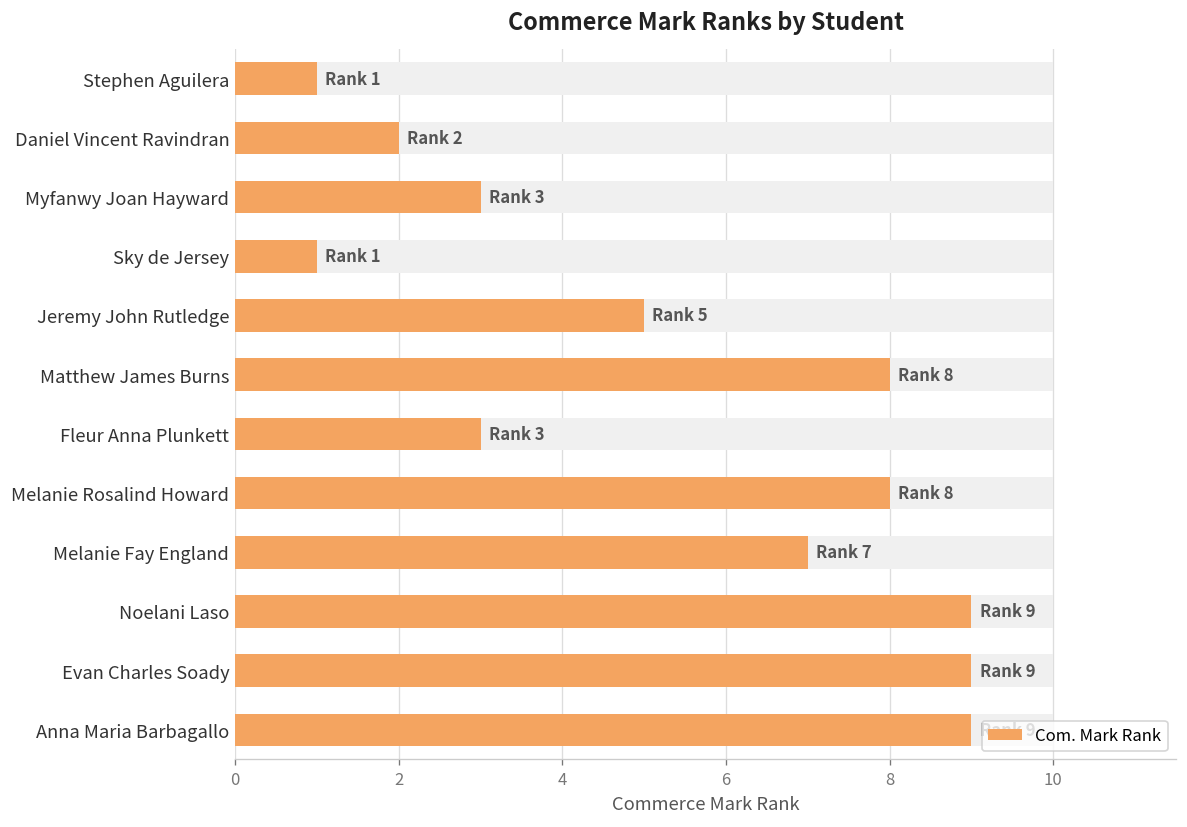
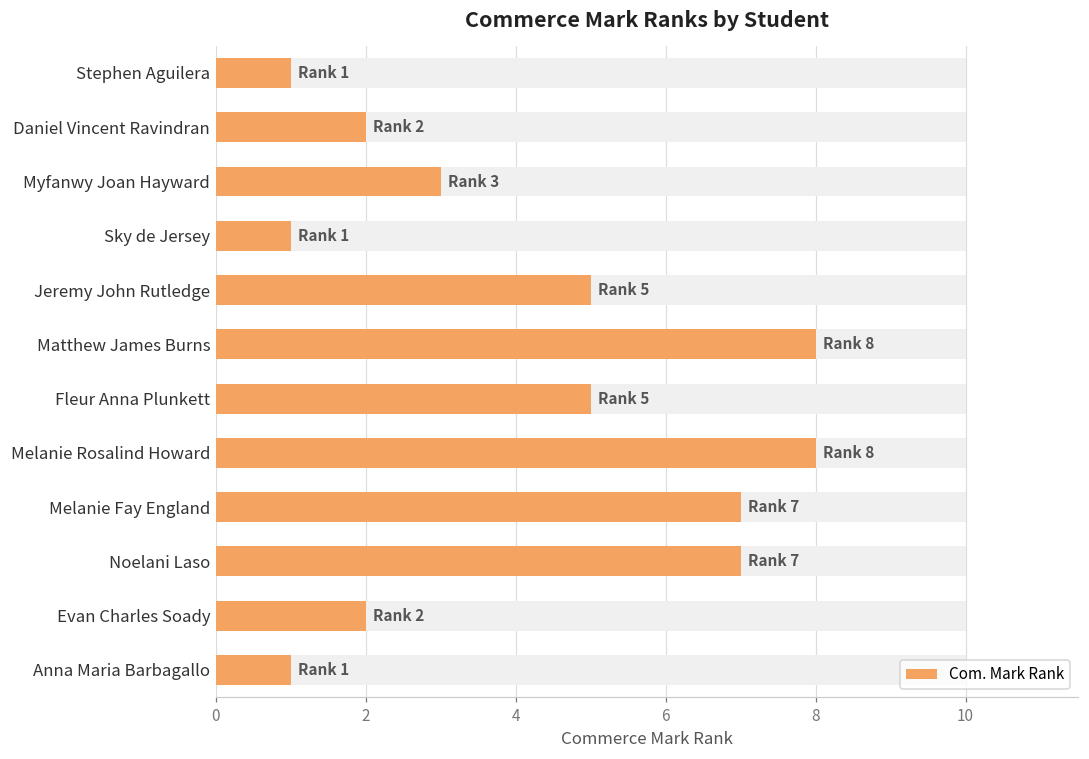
Com. Mark Rank, Fleur Anna Plunkett: 3 -> 5
Com. Mark Rank, Noelani Laso: 9 -> 7
Com. Mark Rank, Evan Charles Soady: 9 -> 2
Com. Mark Rank, Anna Maria Barbagallo: 9 -> 1
